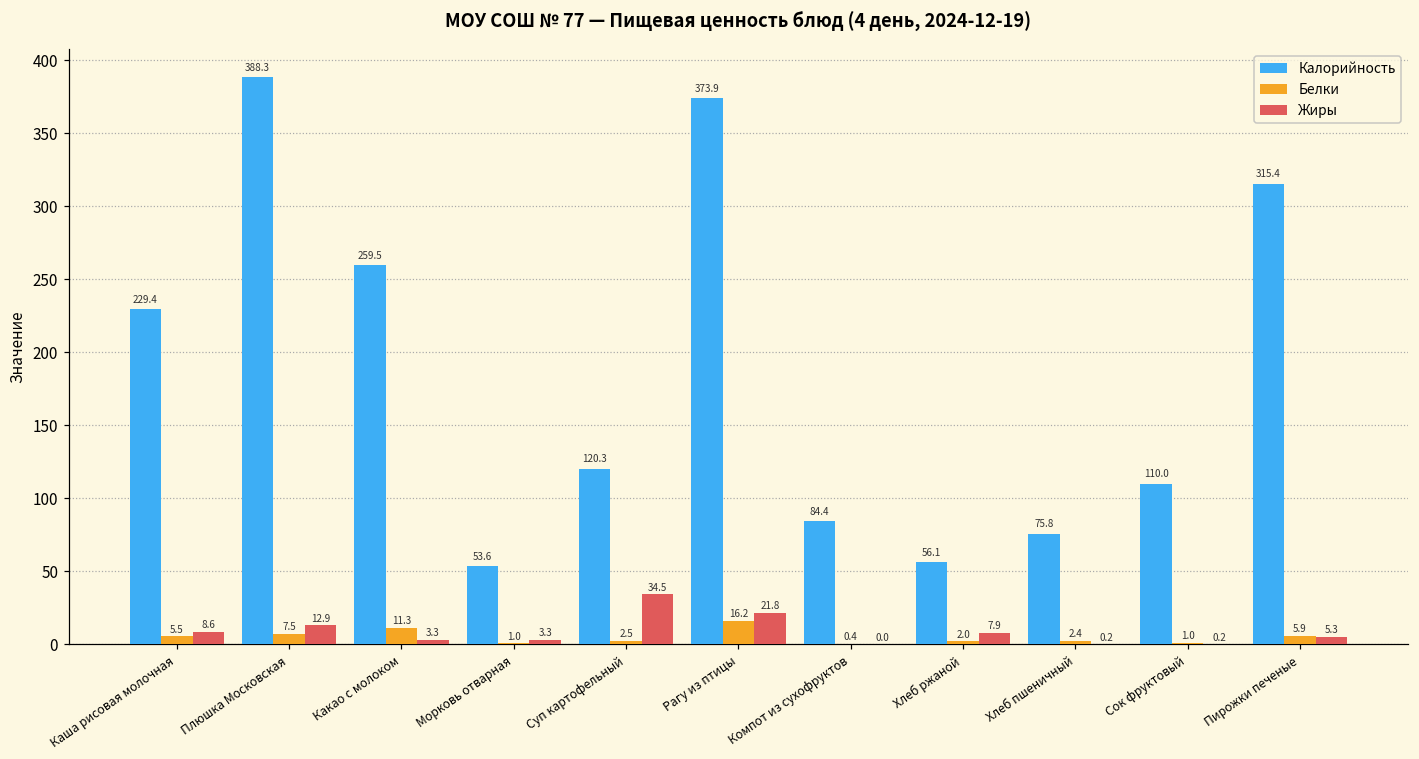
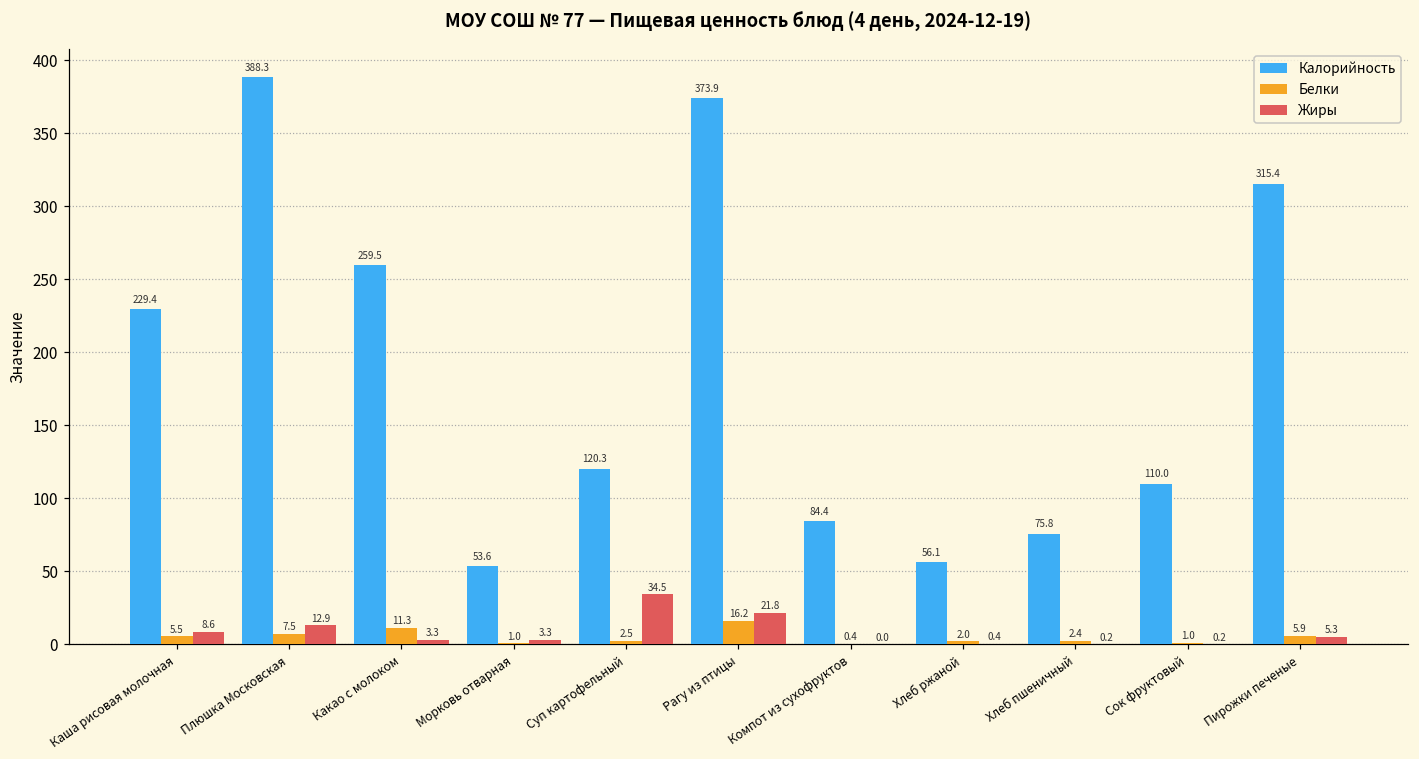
Жиры, Хлеб ржаной: 7.9 -> 0.4
